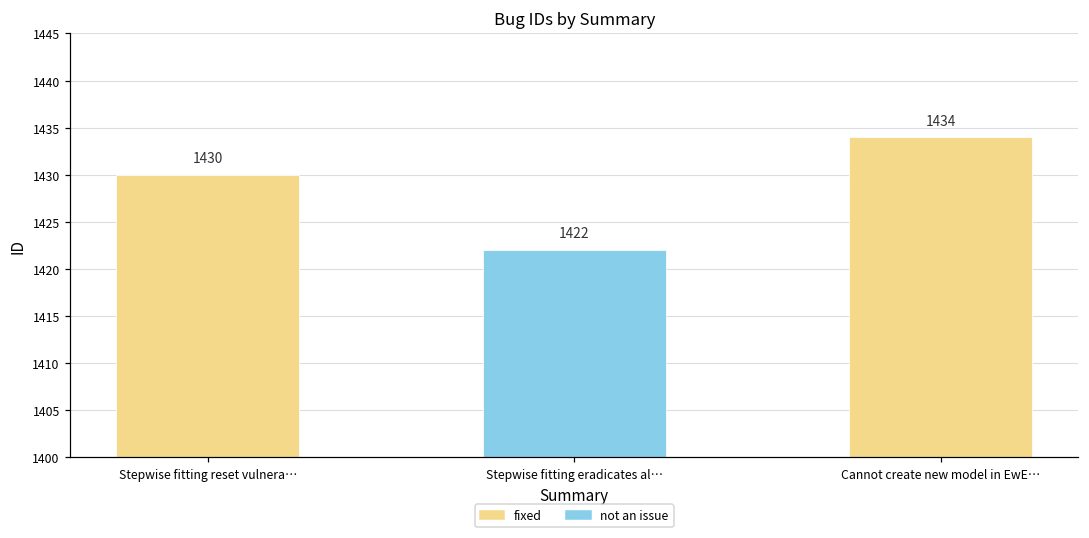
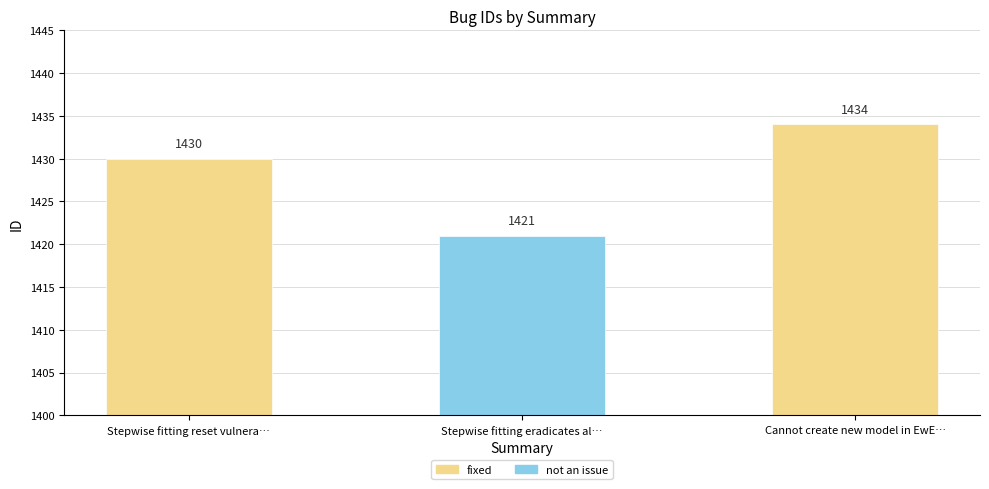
Stepwise fitting eradicates al…: 1422 -> 1421
